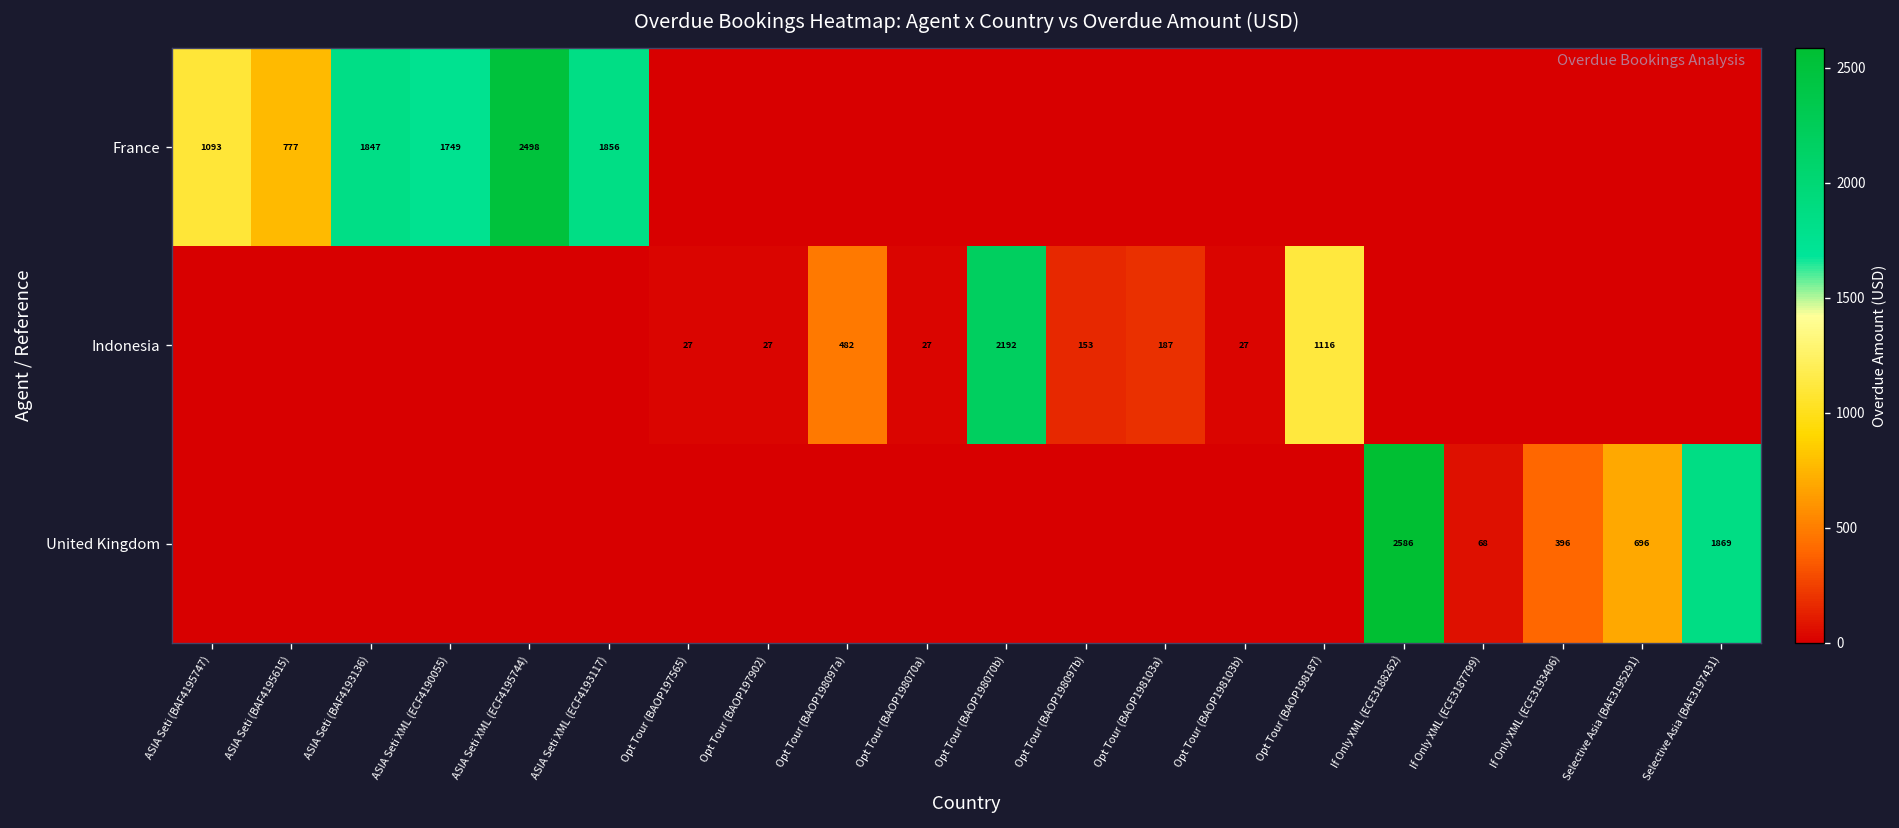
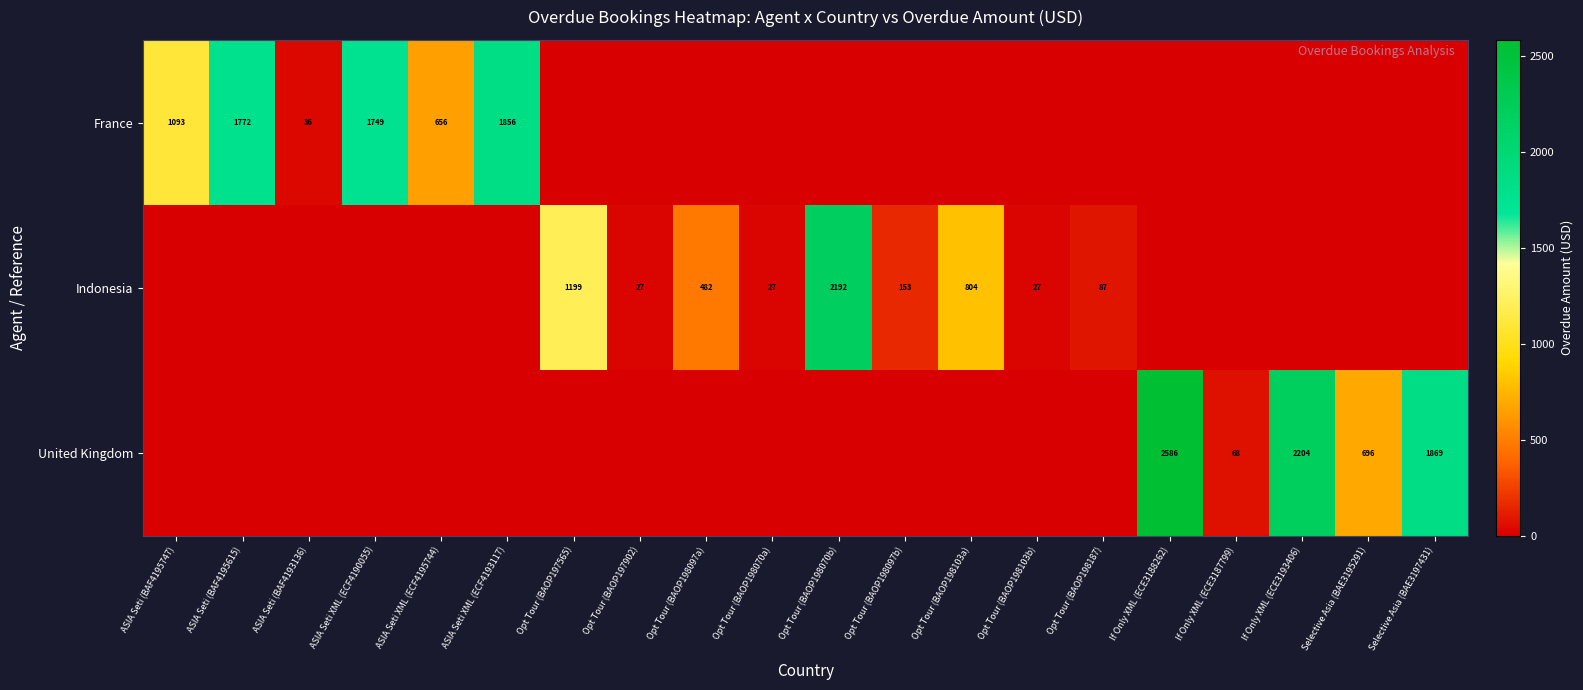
France, ASIA Seti (BAF4195615): 777 -> 1772
France, ASIA Seti (BAF4193136): 1847 -> 36
France, ASIA Seti XML (ECF4195744): 2498 -> 656
Indonesia, Opt Tour (BAOP197565): 27 -> 1199
Indonesia, Opt Tour (BAOP198103a): 187 -> 804
Indonesia, Opt Tour (BAOP198187): 1116 -> 87
United Kingdom, If Only XML (ECE3193406): 396 -> 2204
